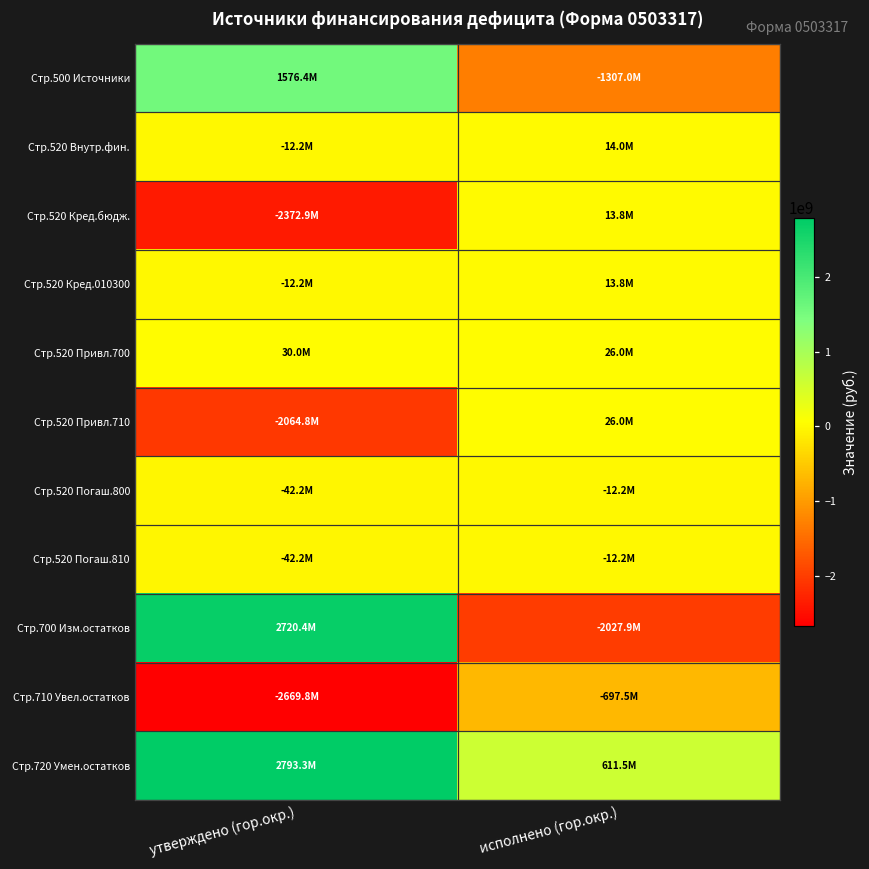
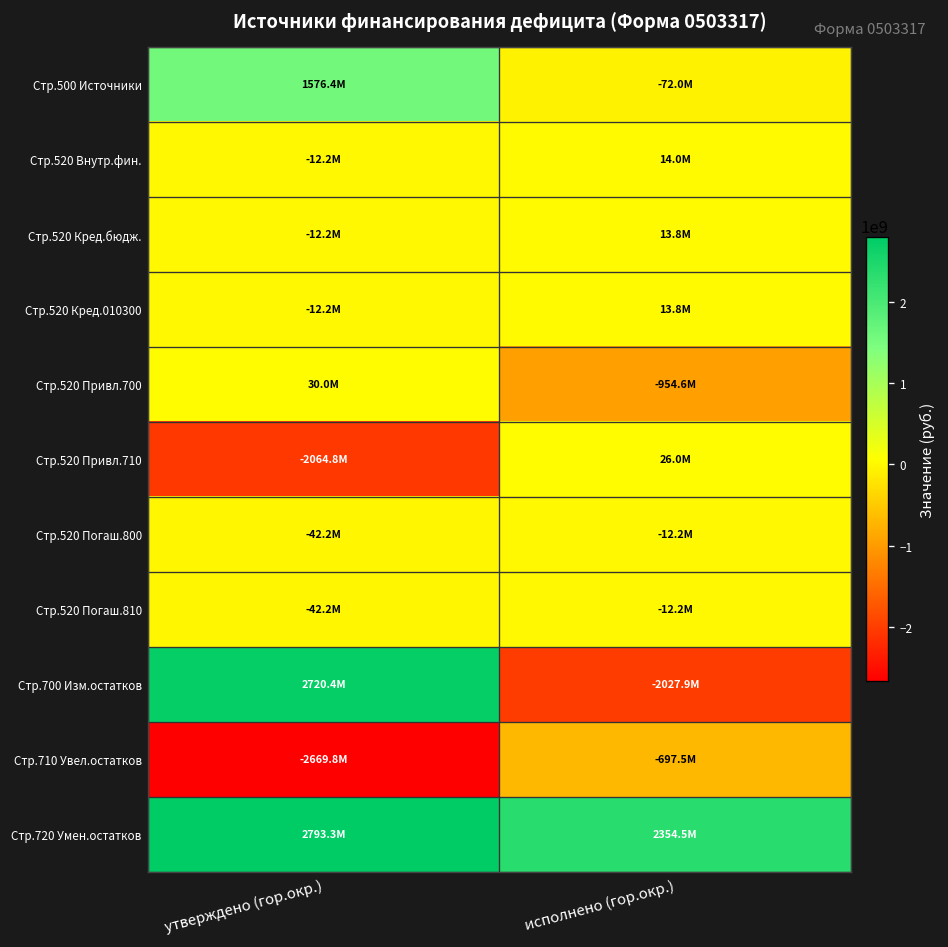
Стр.500 Источники, исполнено (гор.окр.): -1307.0M -> -72.0M
Стр.520 Кред.бюдж., утверждено (гор.окр.): -2372.9M -> -12.2M
Стр.520 Привл.700, исполнено (гор.окр.): 26.0M -> -954.6M
Стр.720 Умен.остатков, исполнено (гор.окр.): 611.5M -> 2354.5M
